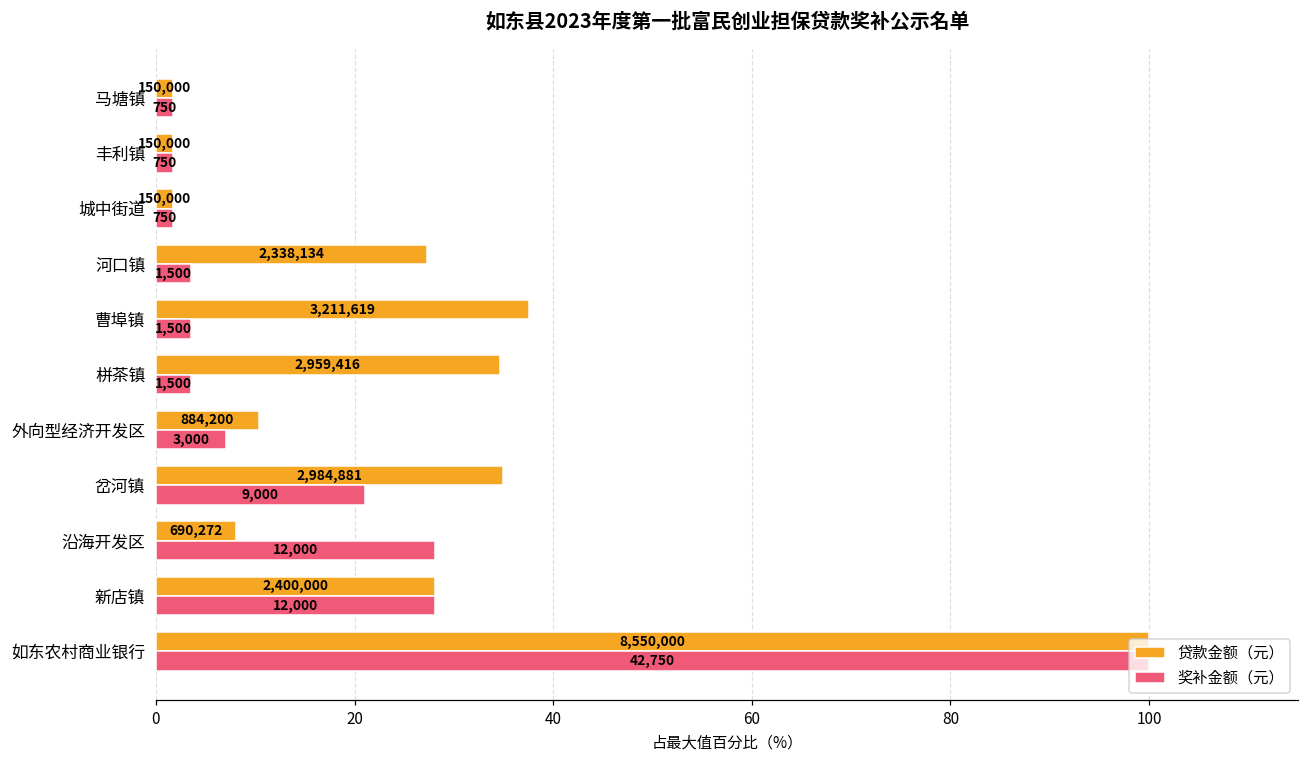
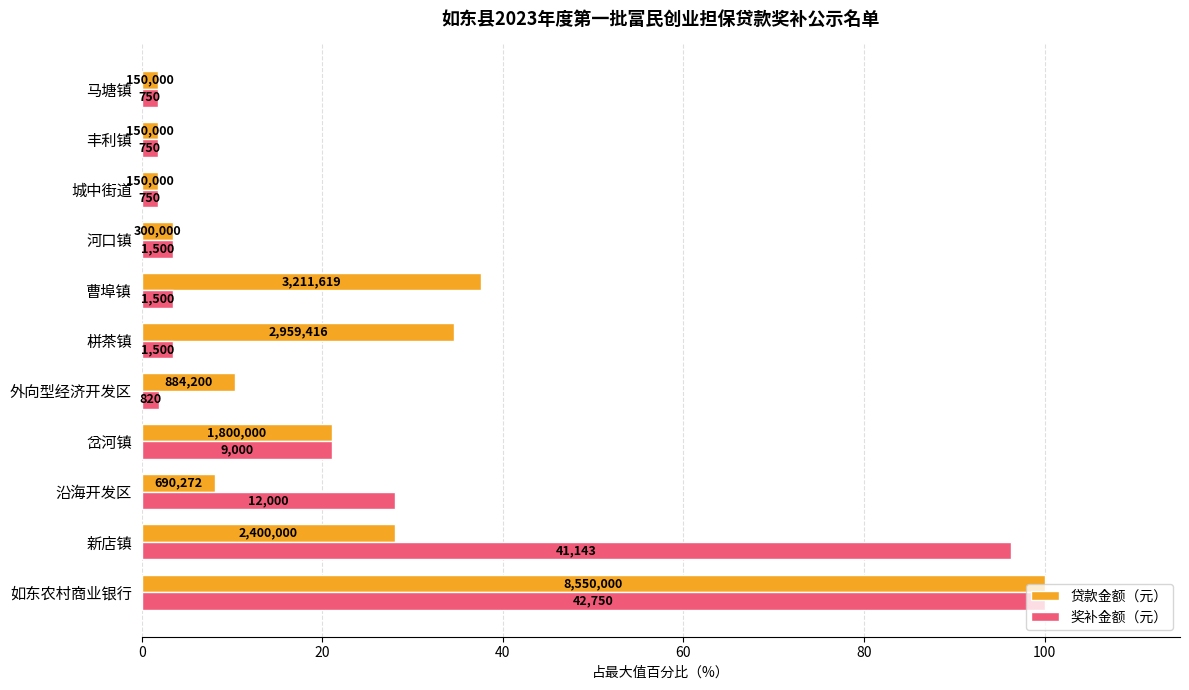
贷款金额（元）, 河口镇: 2,338,134 -> 300,000
奖补金额（元）, 外向型经济开发区: 3,000 -> 820
贷款金额（元）, 岔河镇: 2,984,881 -> 1,800,000
奖补金额（元）, 新店镇: 12,000 -> 41,143
